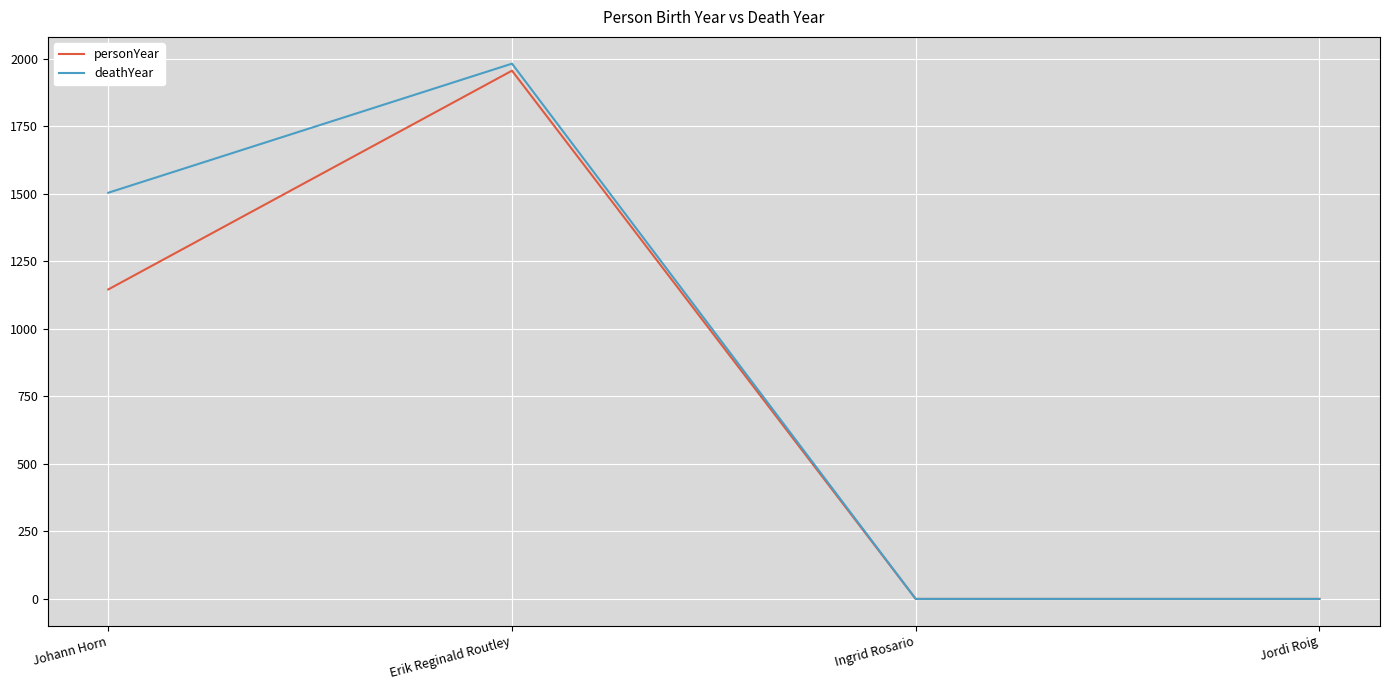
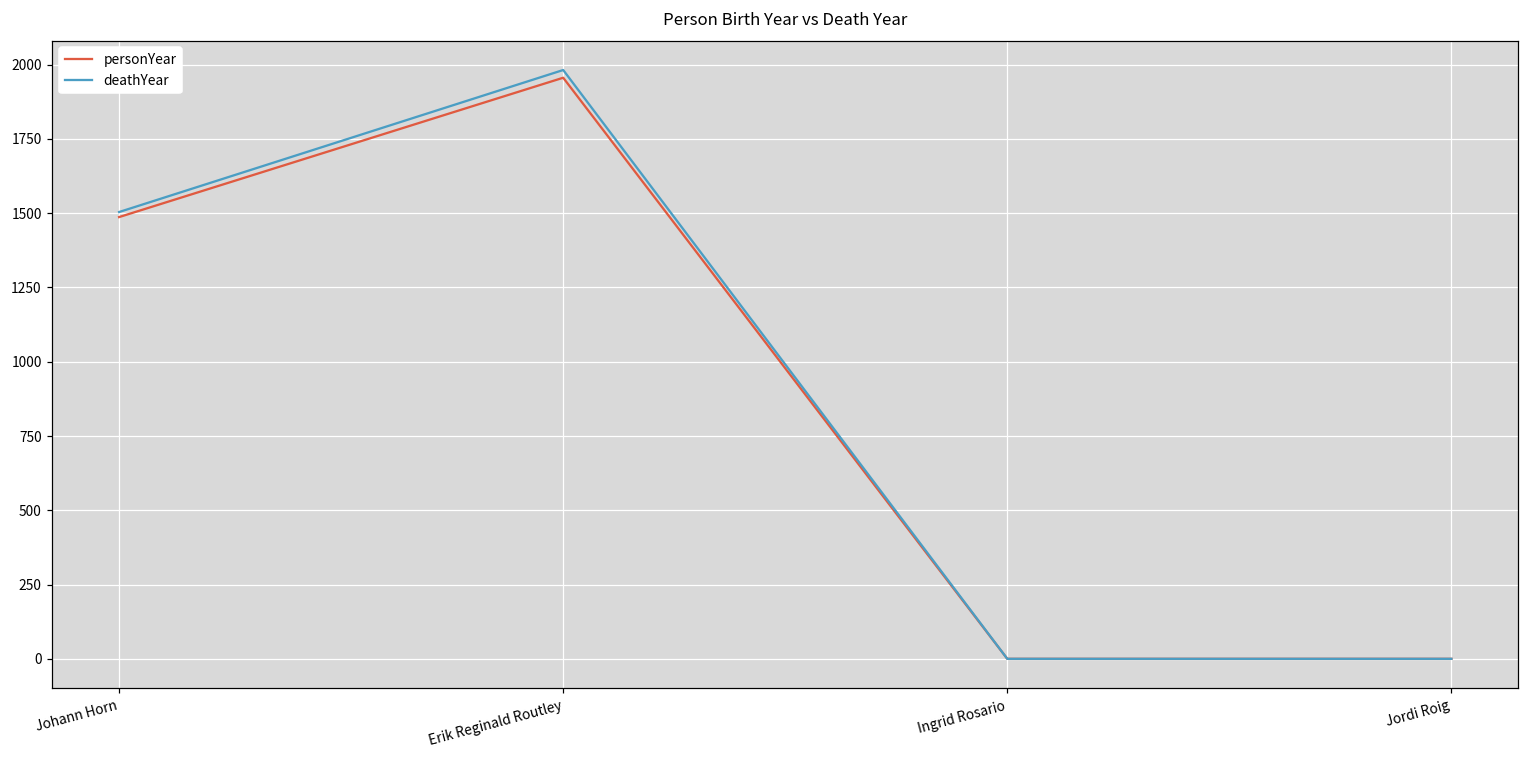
personYear, Johann Horn: 1150 -> 1490
